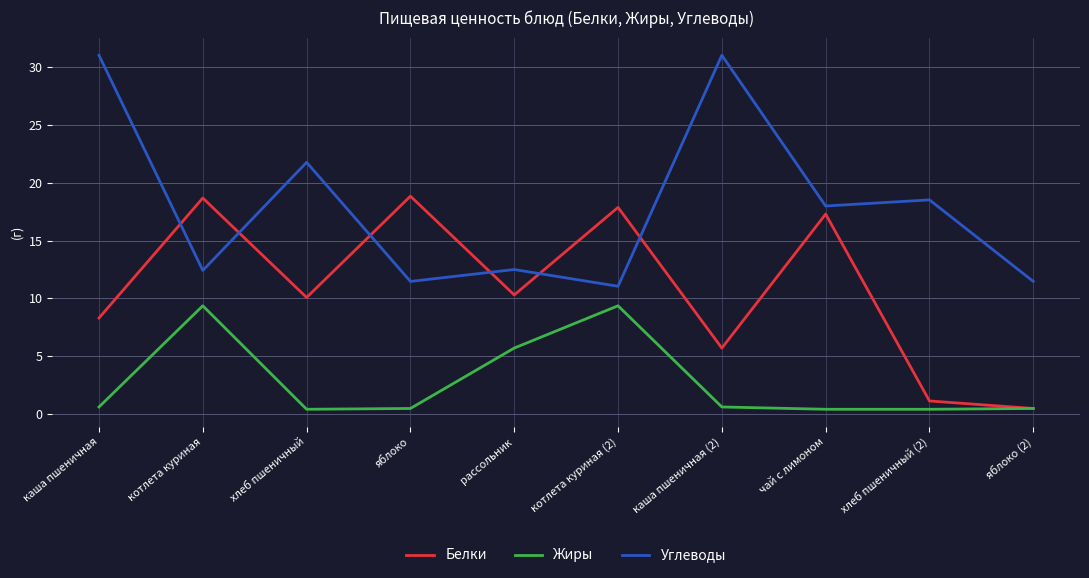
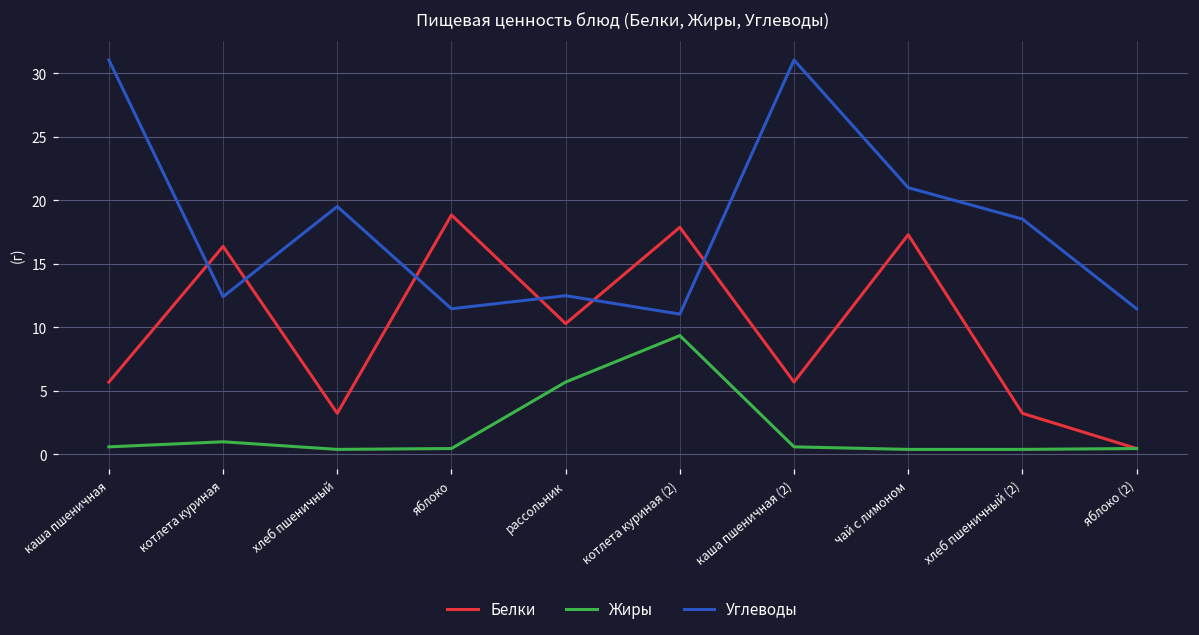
Белки, каша пшеничная: 8.3 -> 5.7
Белки, котлета куриная: 18.7 -> 16.4
Жиры, котлета куриная: 9.4 -> 1.0
Белки, хлеб пшеничный: 10.1 -> 3.2
Углеводы, хлеб пшеничный: 21.8 -> 19.5
Углеводы, чай с лимоном: 18 -> 21
Белки, хлеб пшеничный (2): 1.1 -> 3.2
